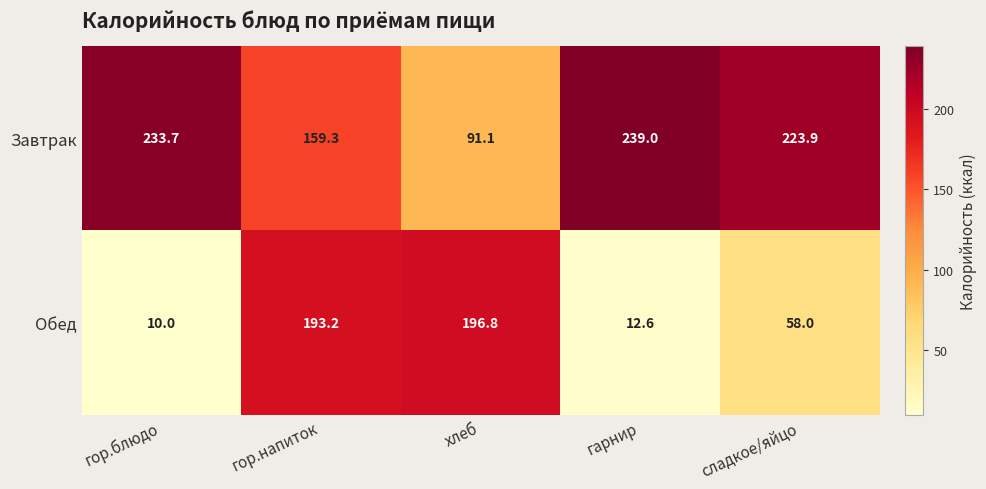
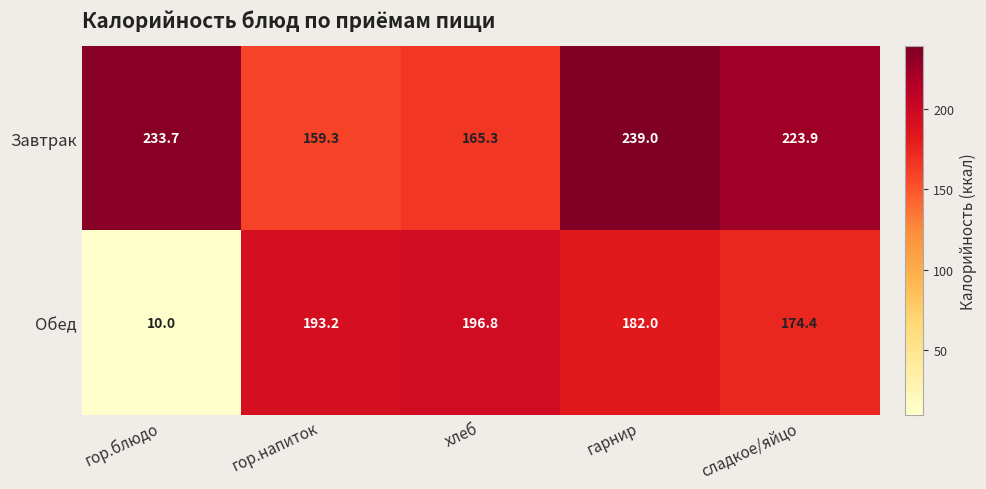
Завтрак, хлеб: 91.1 -> 165.3
Обед, гарнир: 12.6 -> 182.0
Обед, сладкое/яйцо: 58.0 -> 174.4
